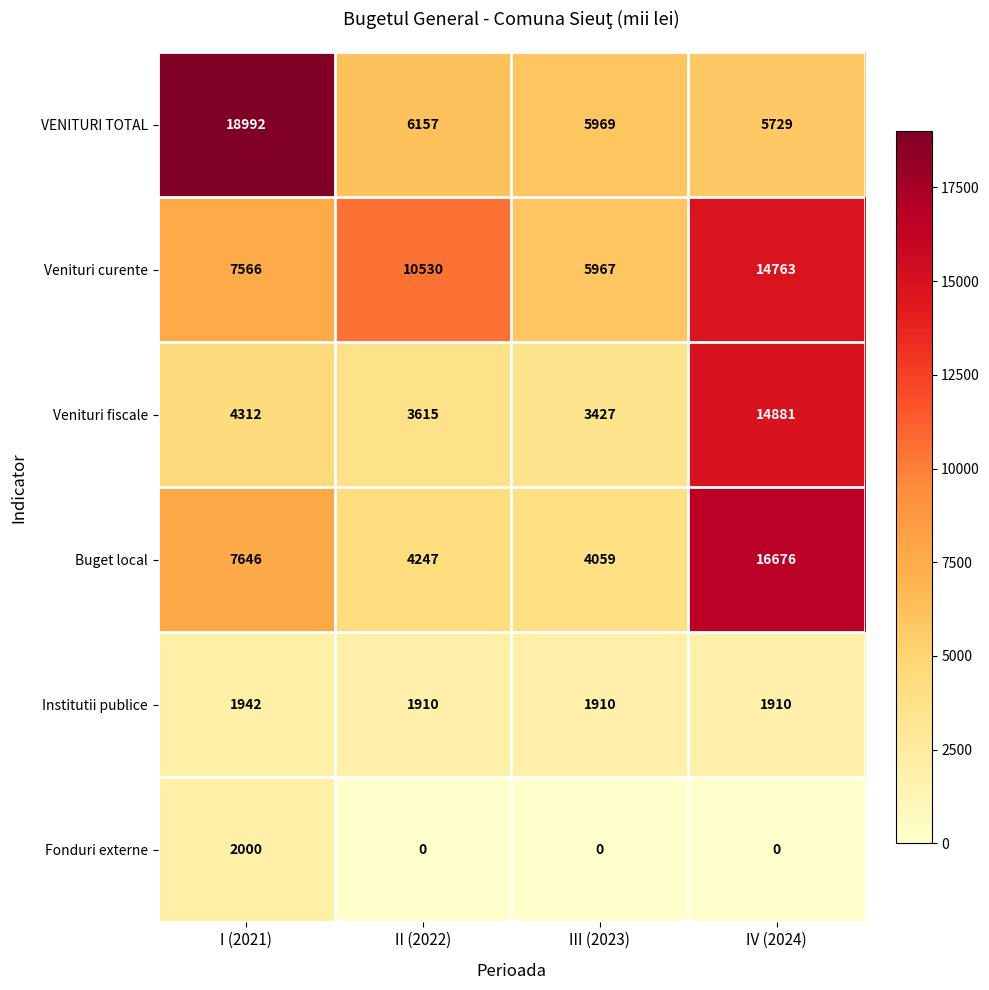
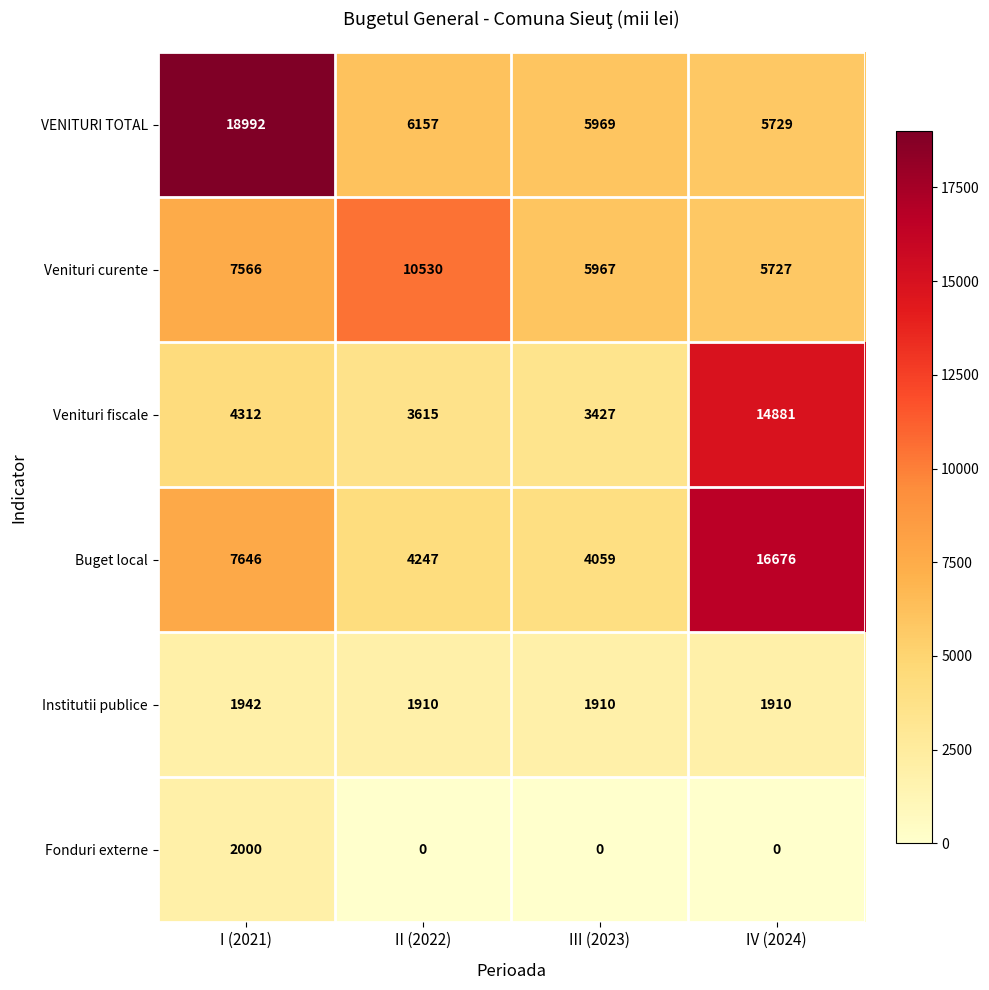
Venituri curente, IV (2024): 14763 -> 5727
